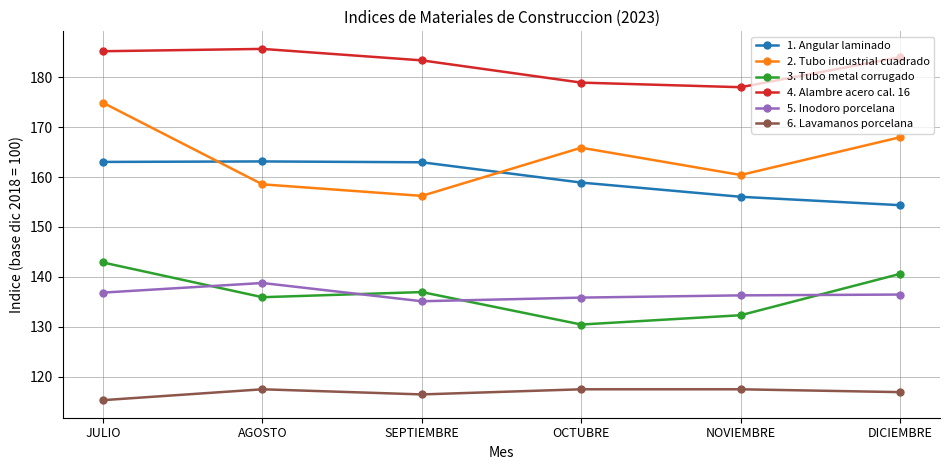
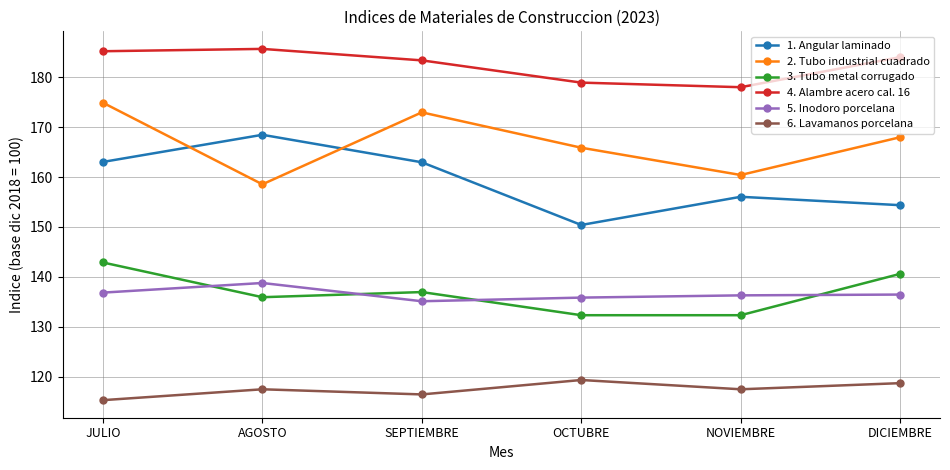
1. Angular laminado, AGOSTO: 163 -> 168
2. Tubo industrial cuadrado, SEPTIEMBRE: 156 -> 173
1. Angular laminado, OCTUBRE: 159 -> 150
3. Tubo metal corrugado, OCTUBRE: 130 -> 132
6. Lavamanos porcelana, OCTUBRE: 117 -> 119
6. Lavamanos porcelana, DICIEMBRE: 117 -> 119
